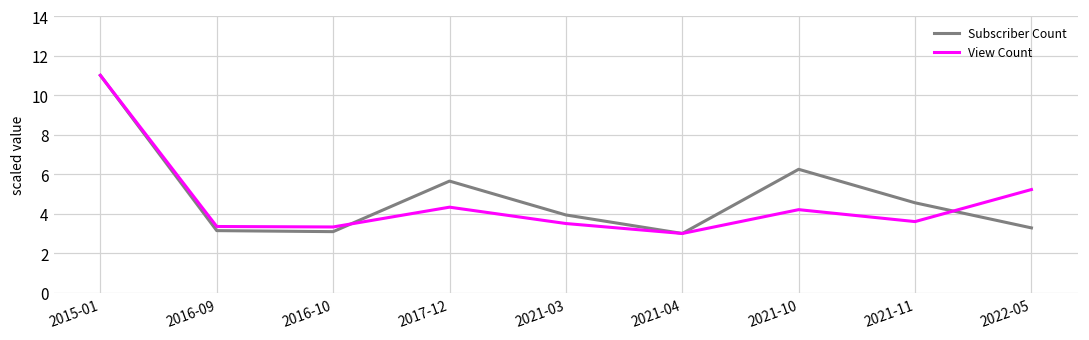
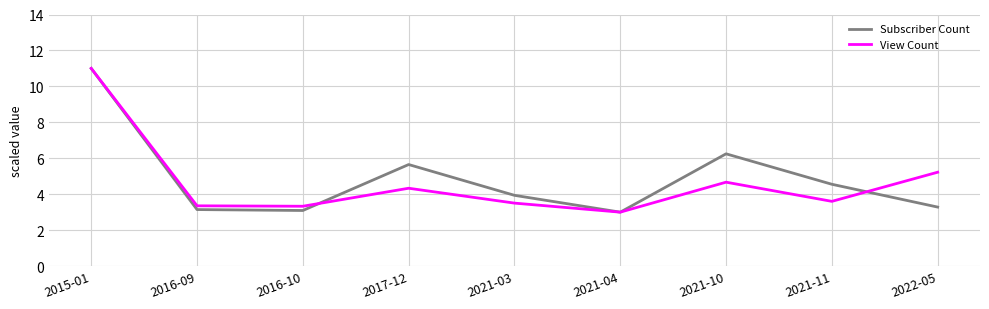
View Count, 2021-10: 4.2 -> 4.7
